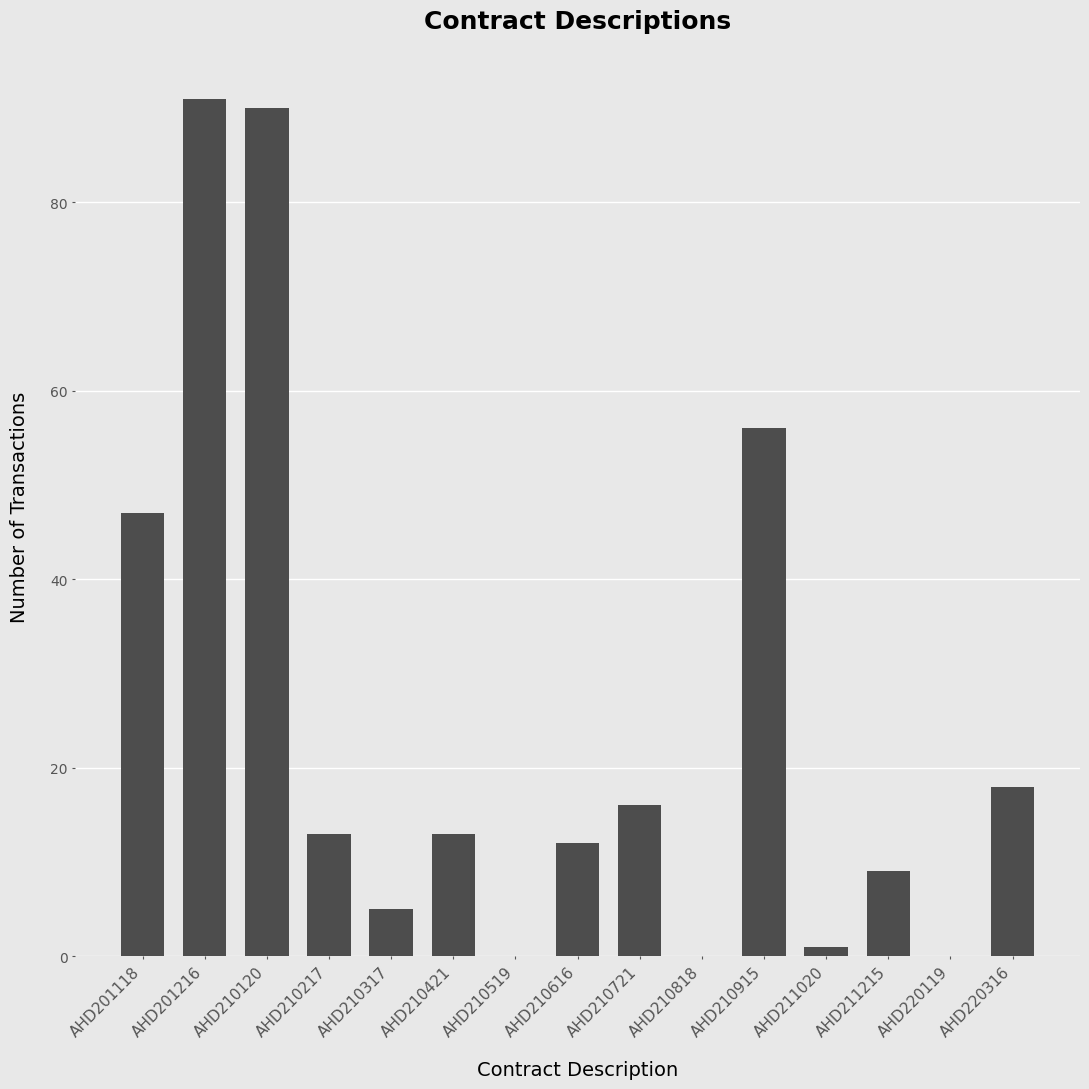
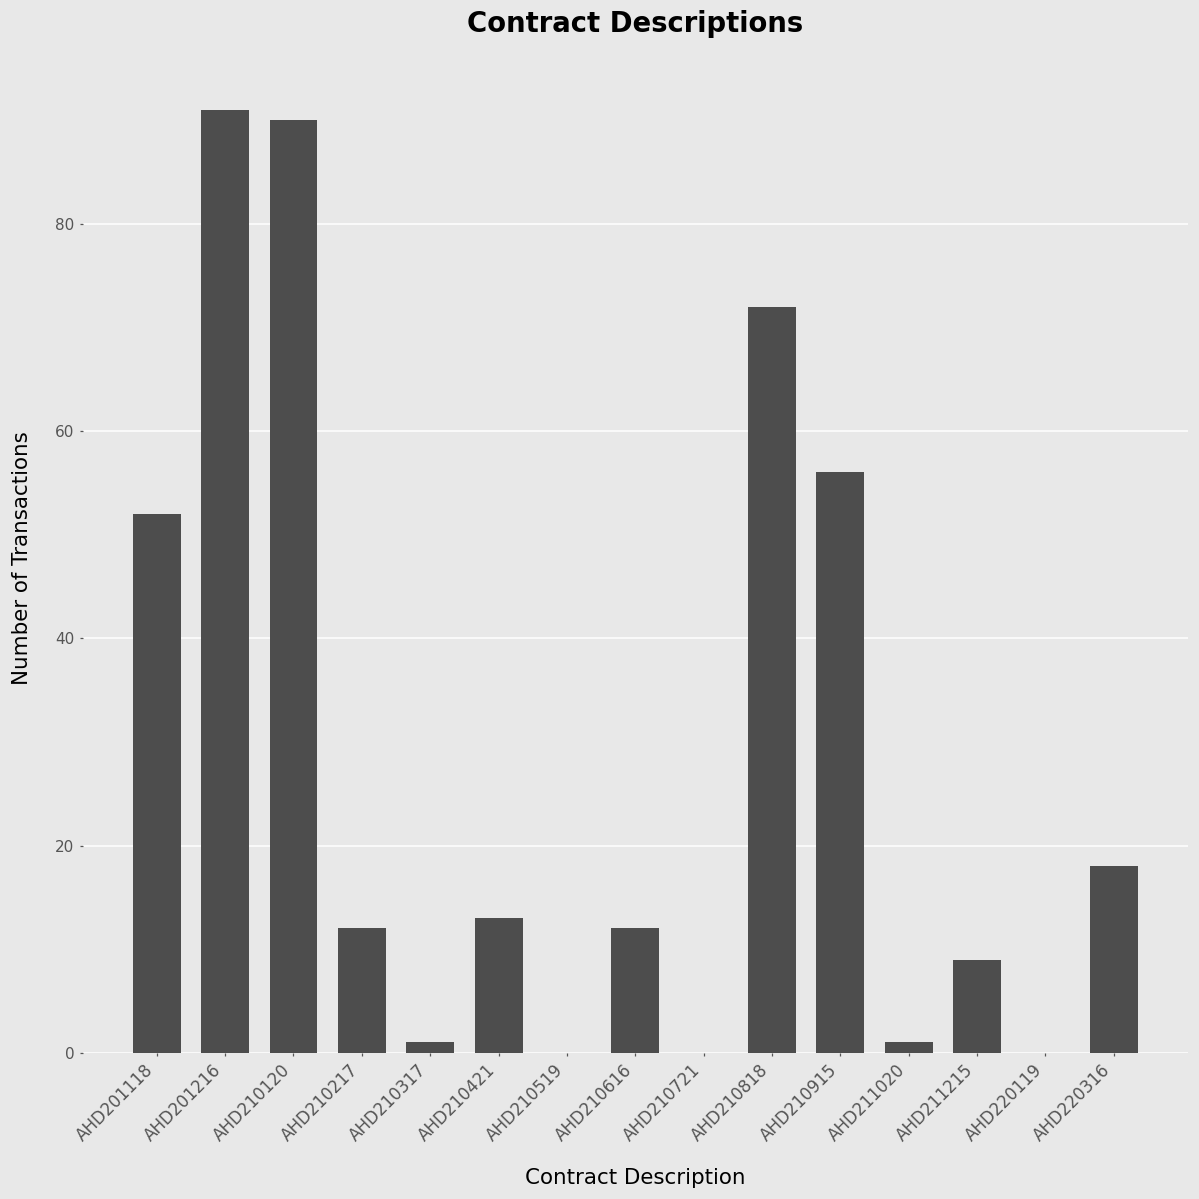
AHD201118: 47 -> 52
AHD210217: 13 -> 12
AHD210317: 5 -> 1
AHD210721: 16 -> 0
AHD210818: 0 -> 72
